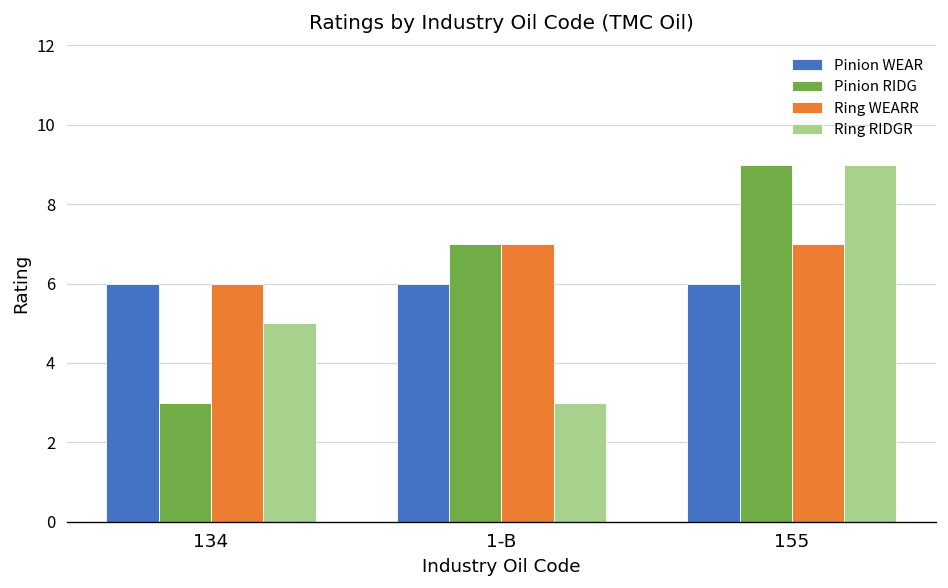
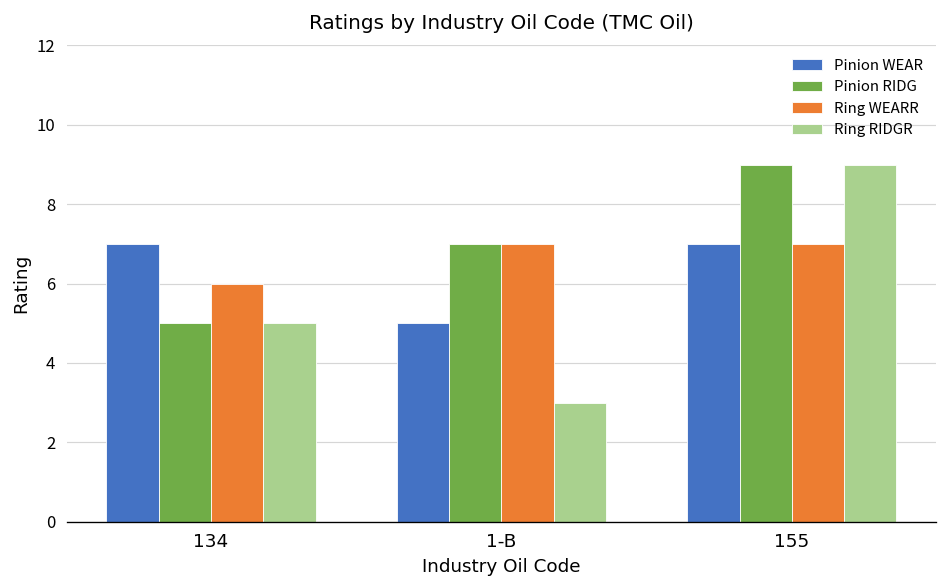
Pinion WEAR, 134: 6 -> 7
Pinion RIDG, 134: 3 -> 5
Pinion WEAR, 1-B: 6 -> 5
Pinion WEAR, 155: 6 -> 7
